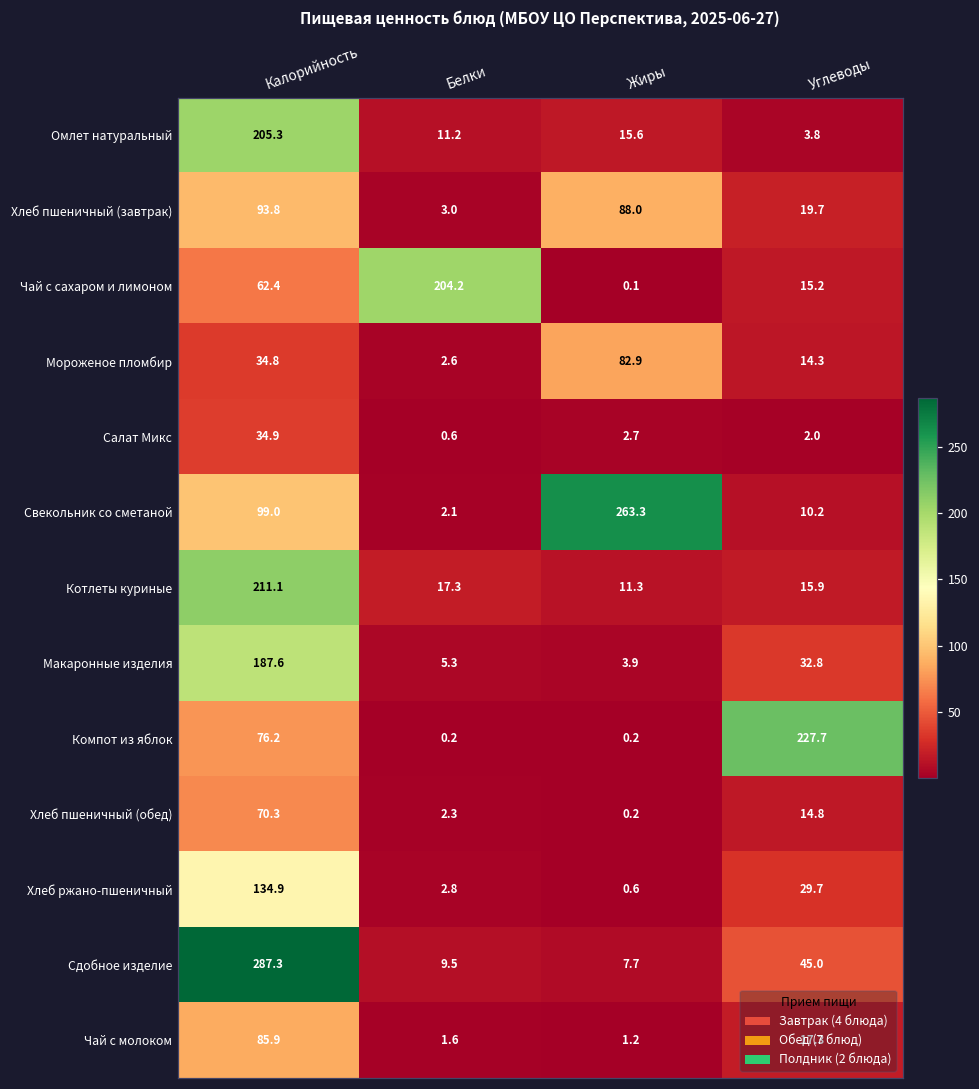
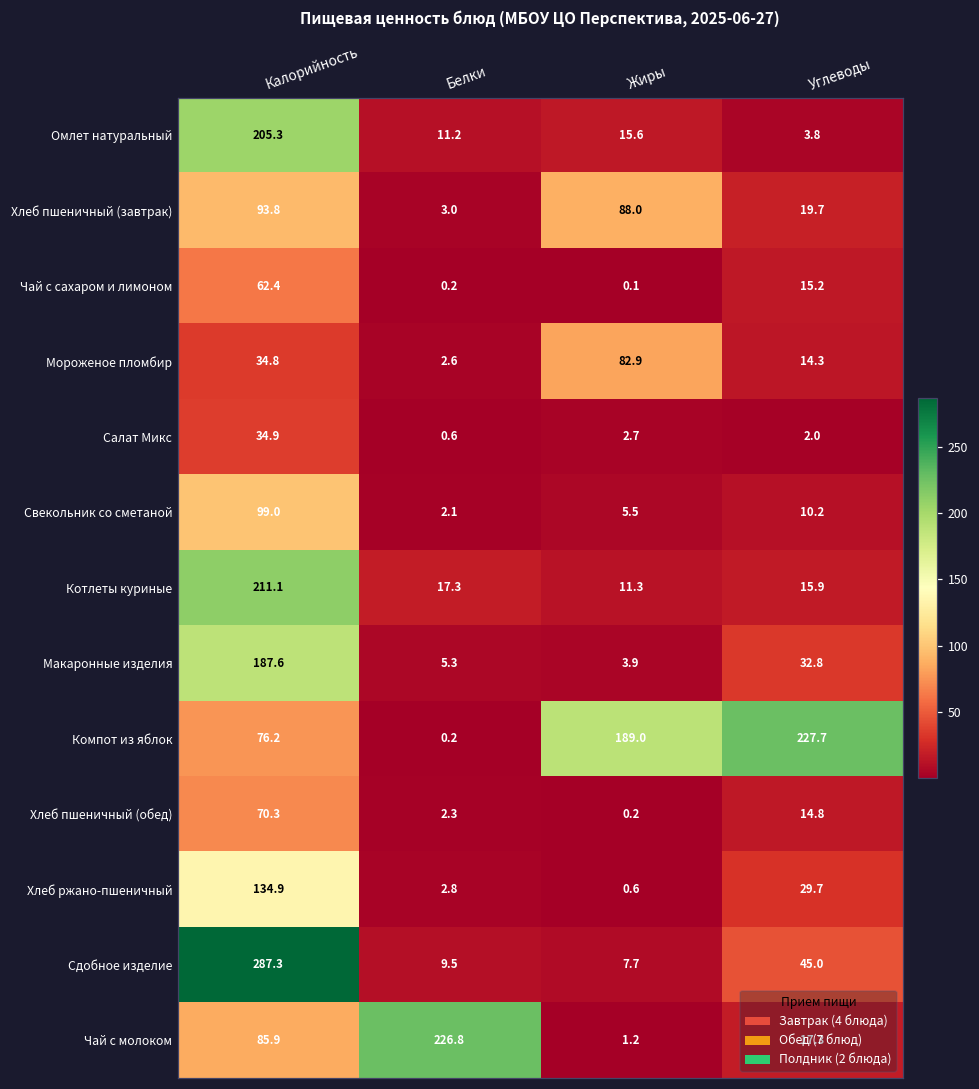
Чай с сахаром и лимоном, Белки: 204.2 -> 0.2
Свекольник со сметаной, Жиры: 263.3 -> 5.5
Компот из яблок, Жиры: 0.2 -> 189.0
Чай с молоком, Белки: 1.6 -> 226.8
